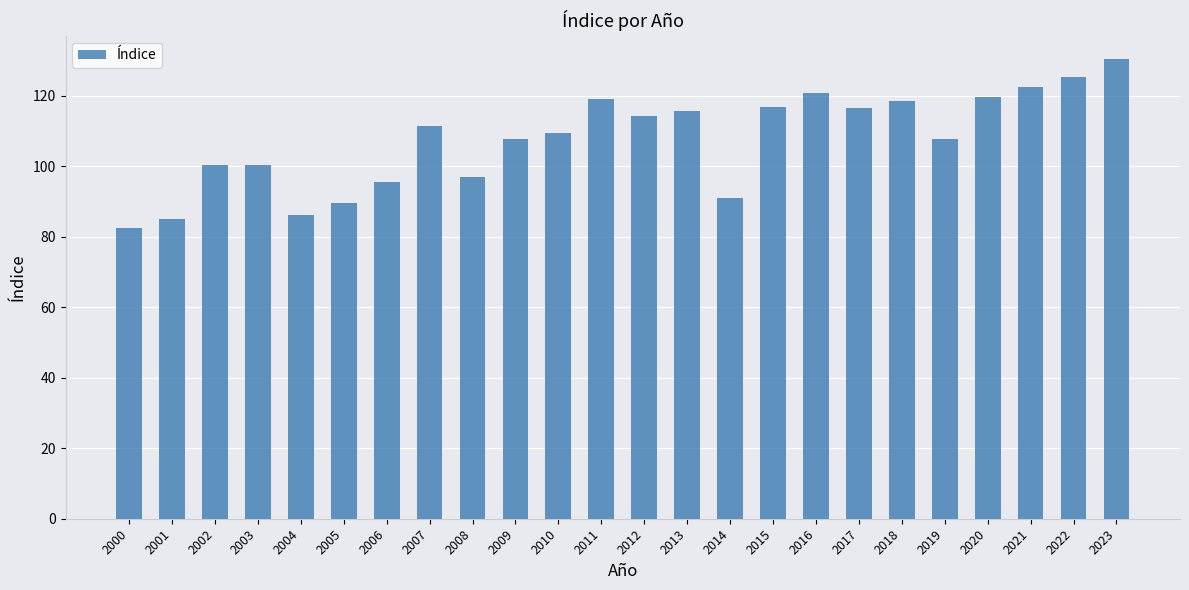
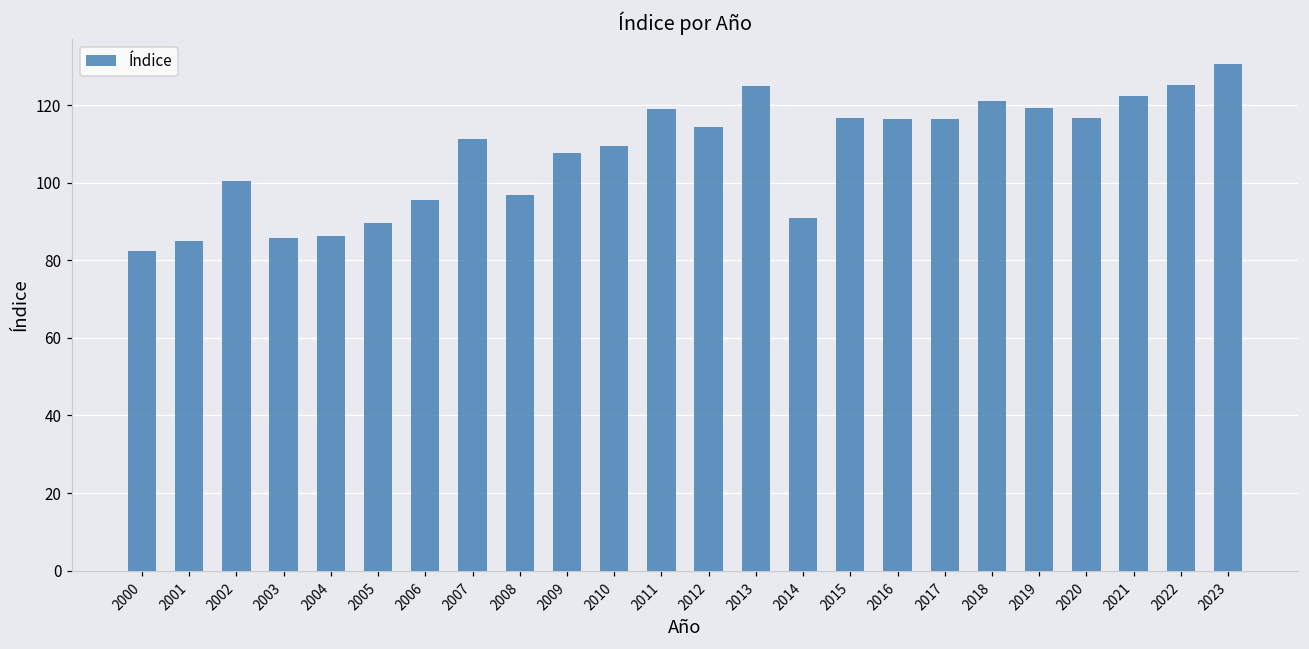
2003: 100 -> 86
2013: 116 -> 125
2016: 121 -> 116
2018: 119 -> 121
2019: 108 -> 119
2020: 120 -> 117
